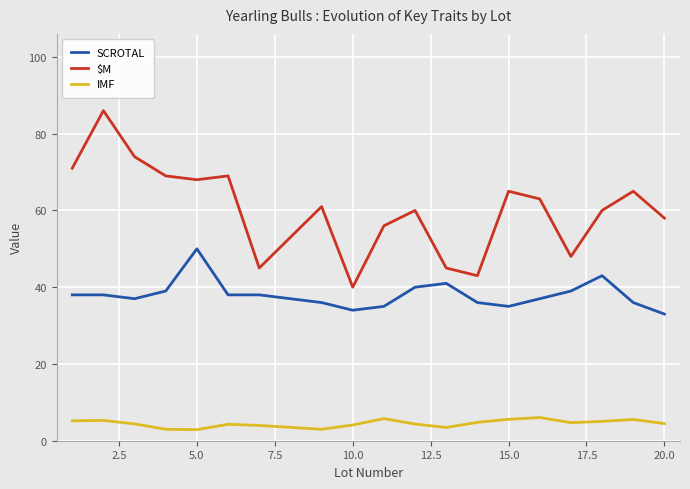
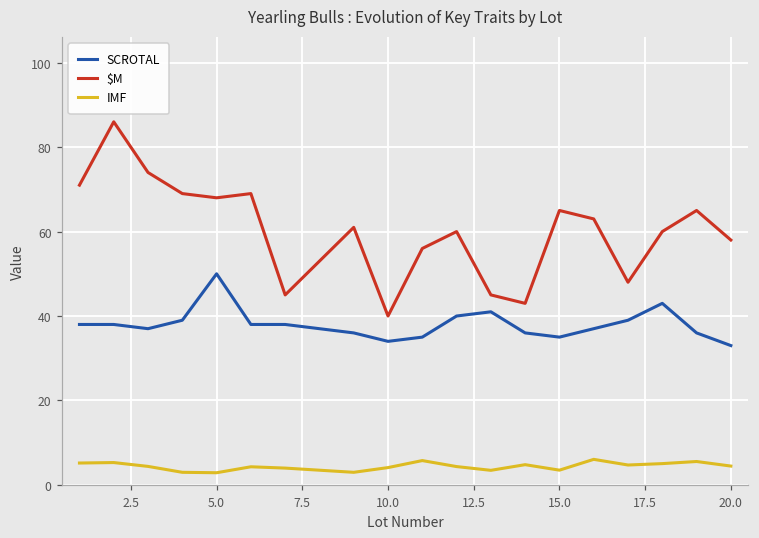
IMF, 15.0: 6 -> 3
